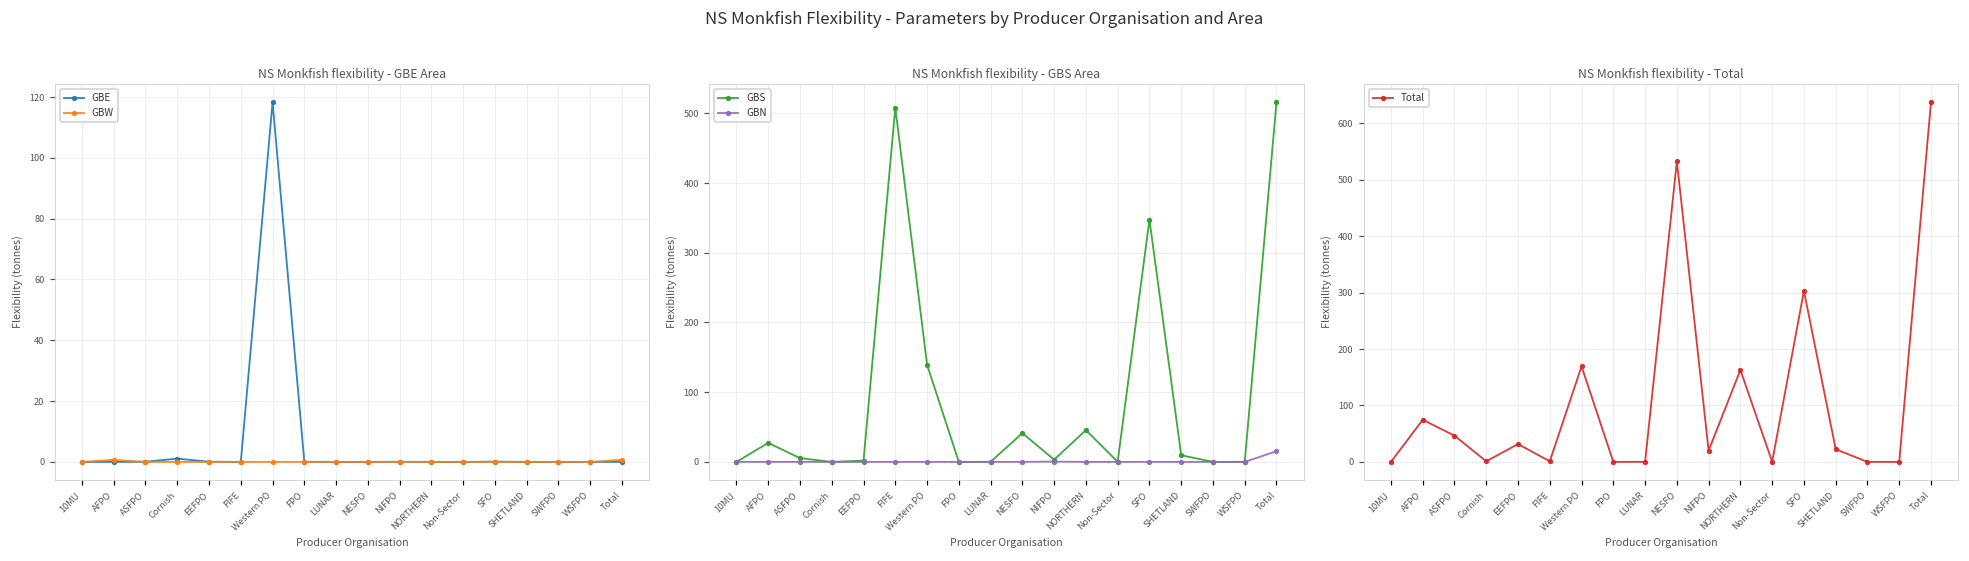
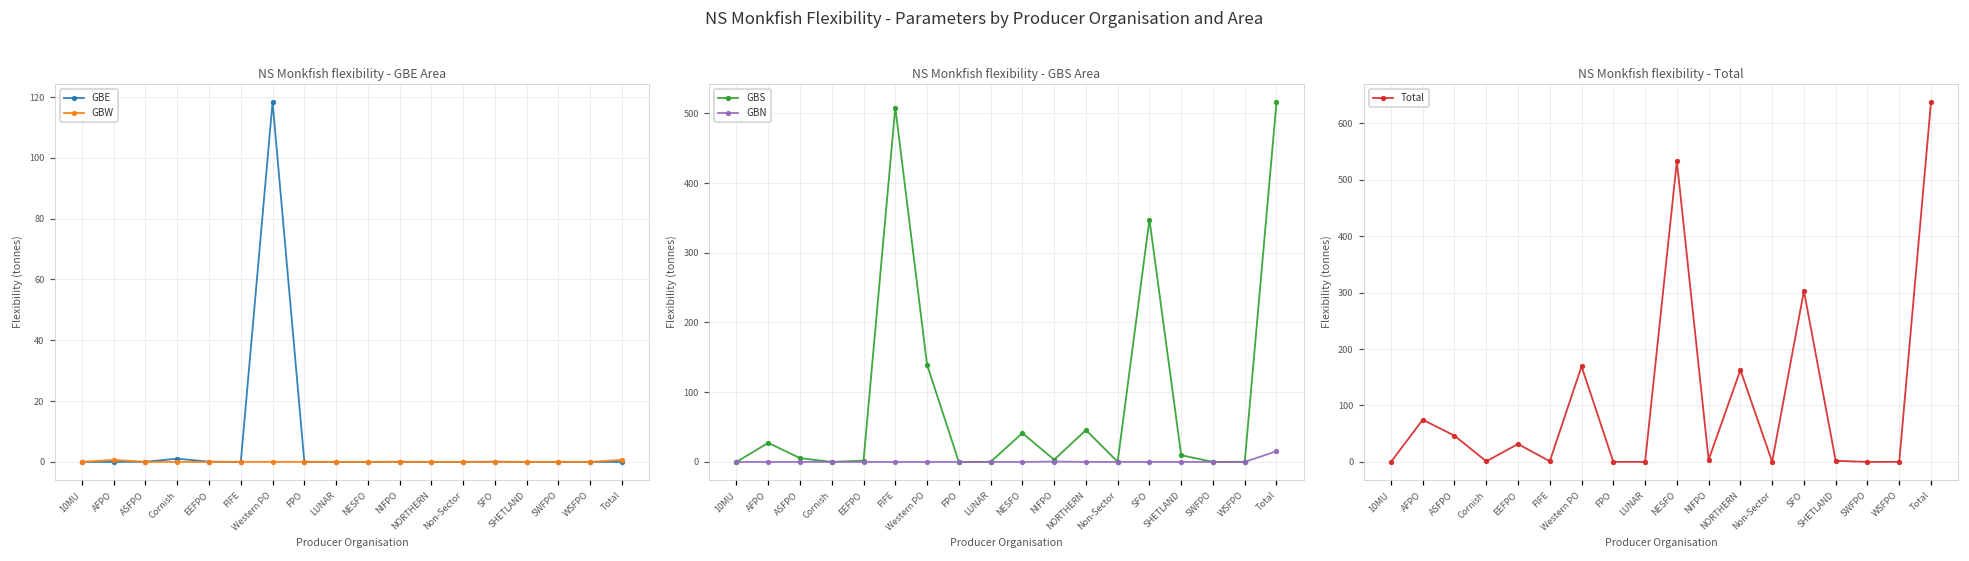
NS Monkfish flexibility - Total, NIFPO: 20 -> 0
NS Monkfish flexibility - Total, SHETLAND: 20 -> 0
